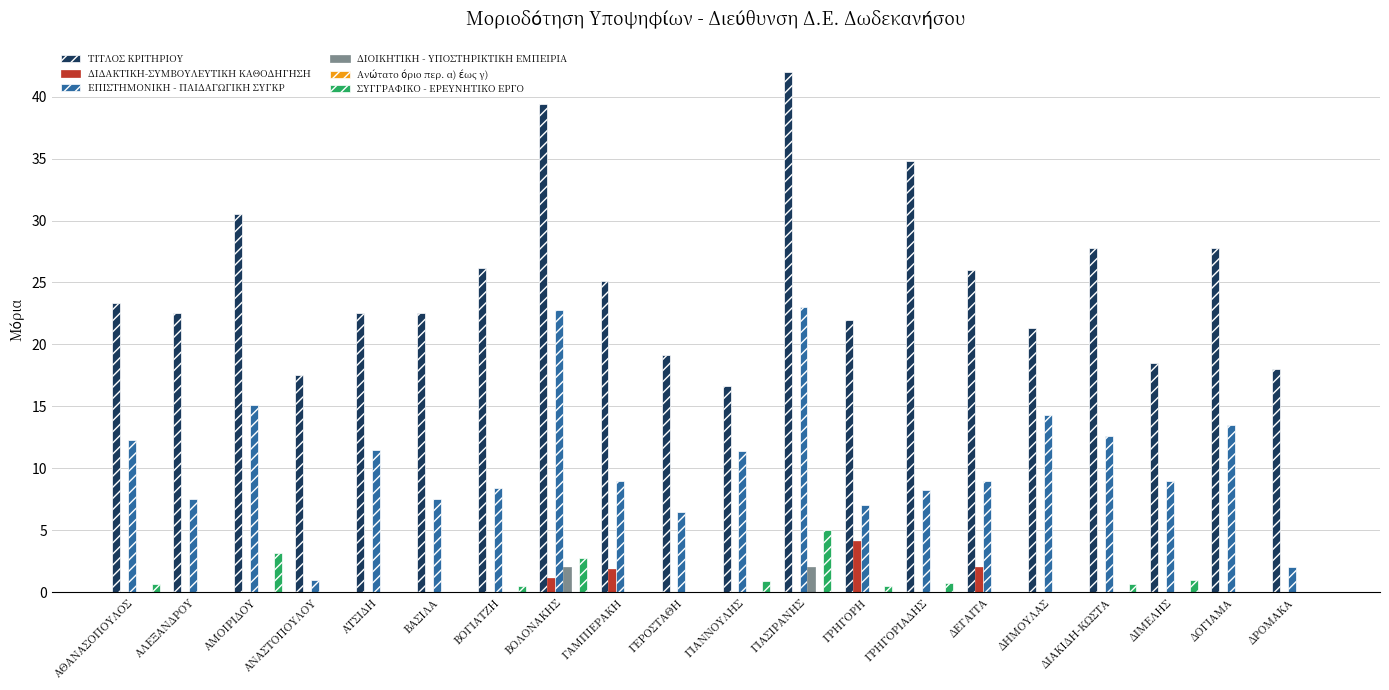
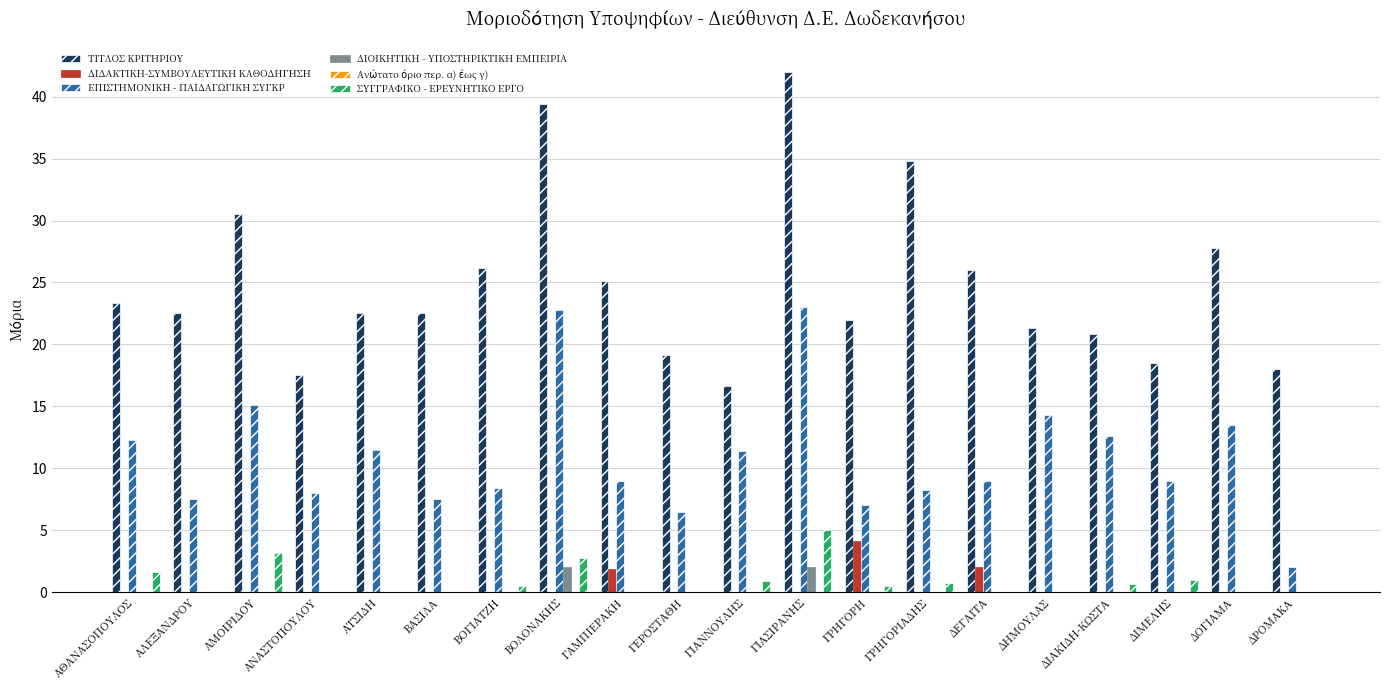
ΣΥΓΓΡΑΦΙΚΟ - ΕΡΕΥΝΗΤΙΚΟ ΕΡΓΟ, ΑΘΑΝΑΣΟΠΟΥΛΟΣ: 0.7 -> 1.6
ΕΠΙΣΤΗΜΟΝΙΚΗ - ΠΑΙΔΑΓΩΓΙΚΗ ΣΥΓΚΡ, ΑΝΑΣΤΟΠΟΥΛΟΥ: 1 -> 8
ΔΙΔΑΚΤΙΚΗ-ΣΥΜΒΟΥΛΕΥΤΙΚΗ ΚΑΘΟΔΗΓΗΣΗ, ΒΟΛΟΝΑΚΗΣ: 1.1 -> 0.0
ΤΙΤΛΟΣ ΚΡΙΤΗΡΙΟΥ, ΔΙΑΚΙΔΗ-ΚΩΣΤΑ: 27.8 -> 20.8
